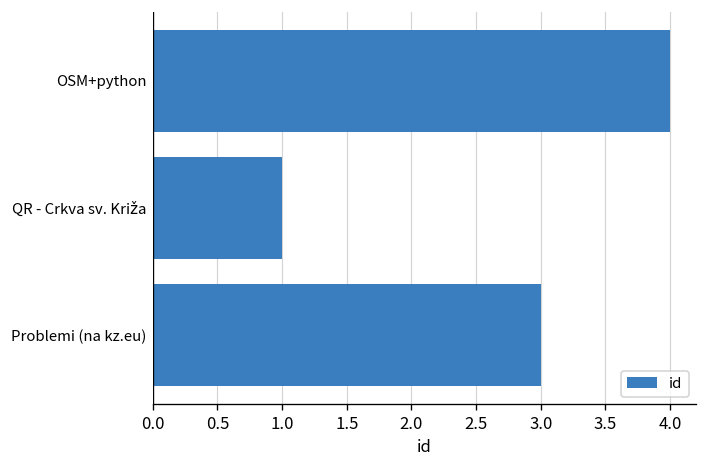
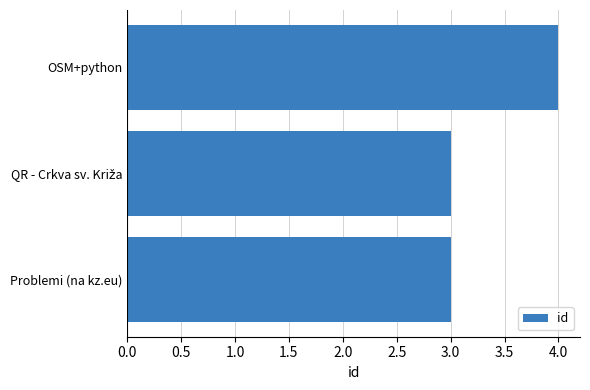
QR - Crkva sv. Križa: 1 -> 3
